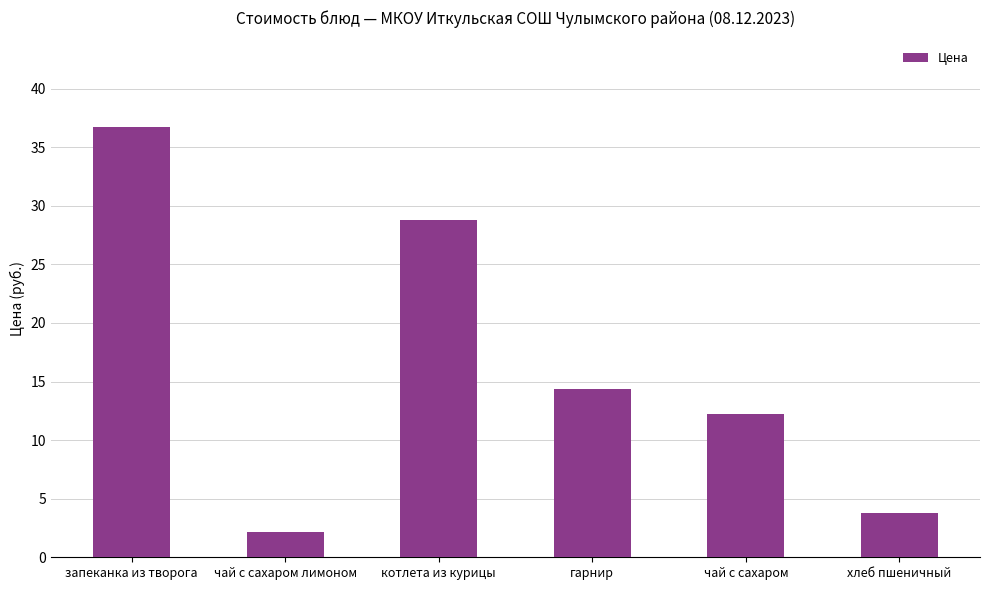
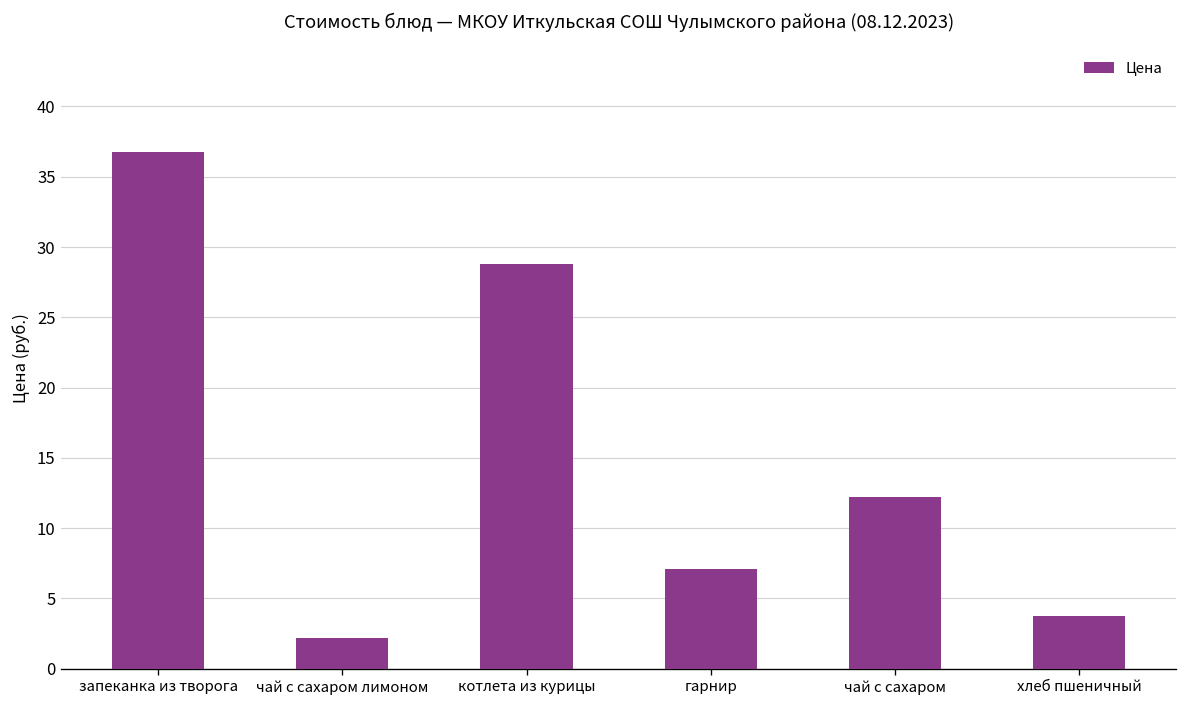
гарнир: 14.4 -> 7.1
